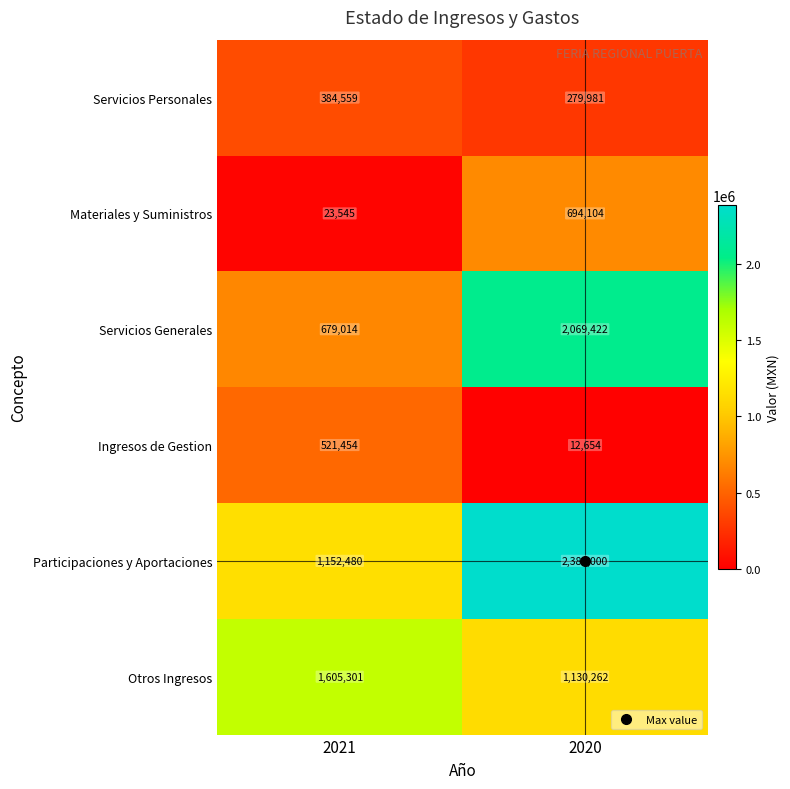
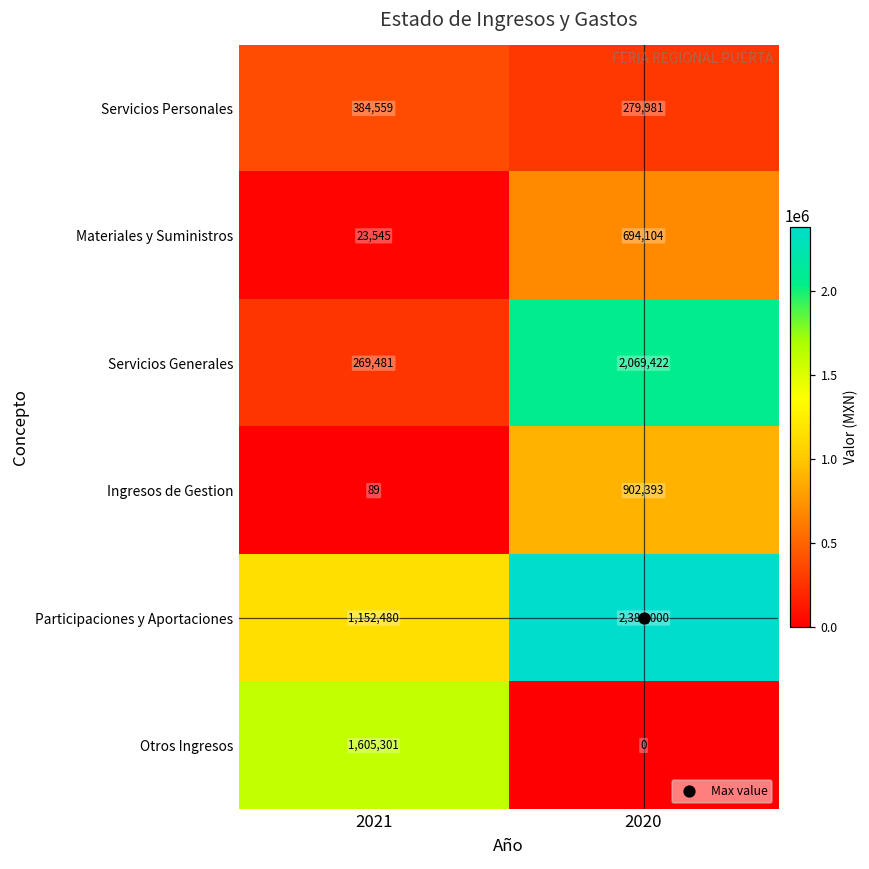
Servicios Generales, 2021: 679,014 -> 269,481
Ingresos de Gestion, 2021: 521,454 -> 89
Ingresos de Gestion, 2020: 12,654 -> 902,393
Otros Ingresos, 2020: 1,130,262 -> 0
